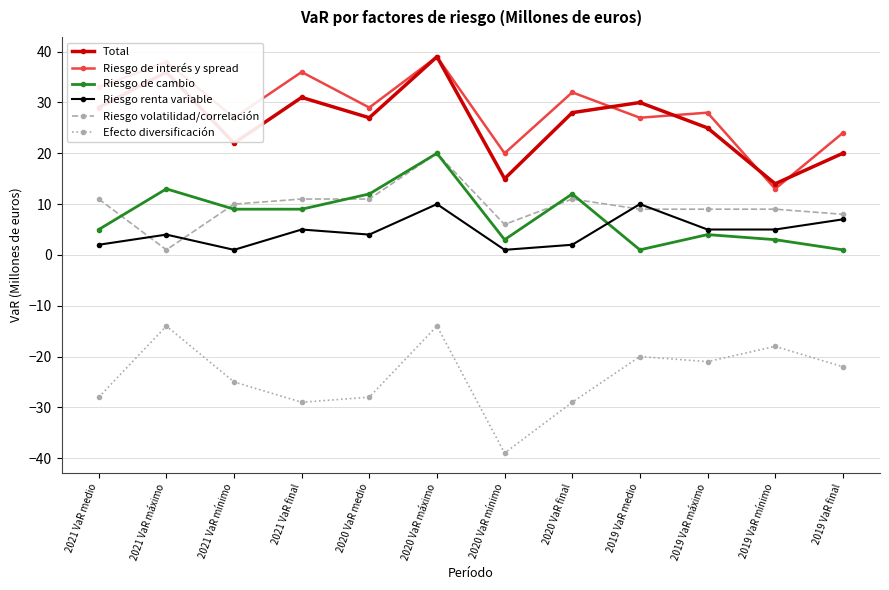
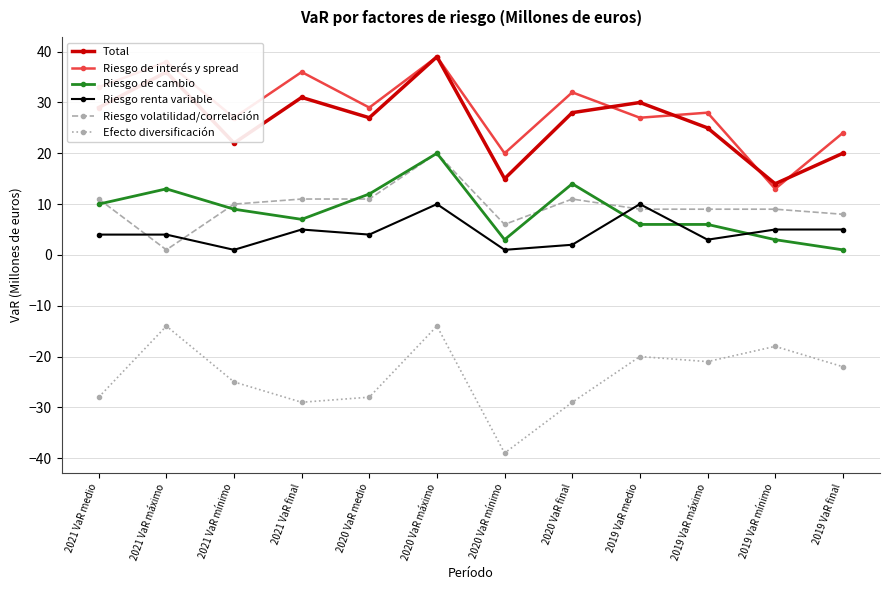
Riesgo de cambio, 2021 VaR medio: 5 -> 10
Riesgo renta variable, 2021 VaR medio: 2 -> 4
Riesgo de cambio, 2021 VaR final: 9 -> 7
Riesgo de cambio, 2020 VaR final: 12 -> 14
Riesgo de cambio, 2019 VaR medio: 1 -> 6
Riesgo de cambio, 2019 VaR máximo: 4 -> 6
Riesgo renta variable, 2019 VaR máximo: 5 -> 3
Riesgo renta variable, 2019 VaR final: 7 -> 5
